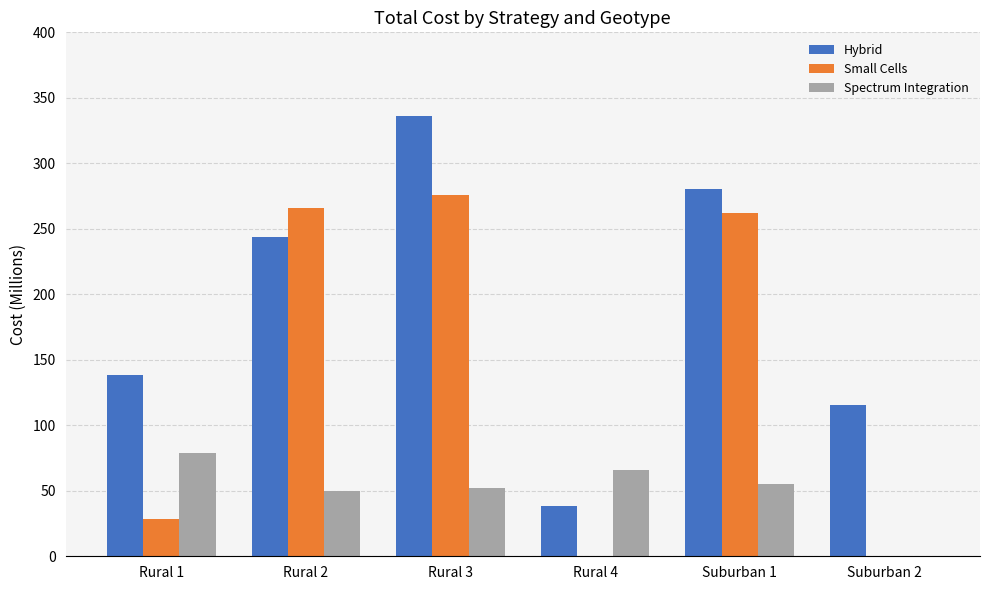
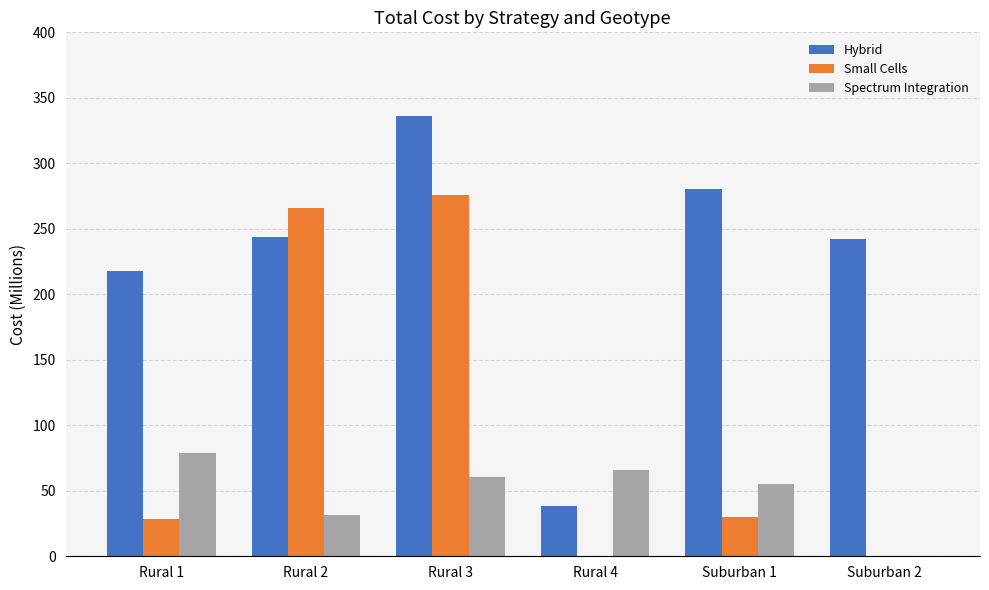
Hybrid, Rural 1: 138 -> 218
Spectrum Integration, Rural 2: 50 -> 32
Spectrum Integration, Rural 3: 52 -> 61
Small Cells, Suburban 1: 262 -> 30
Hybrid, Suburban 2: 116 -> 242
